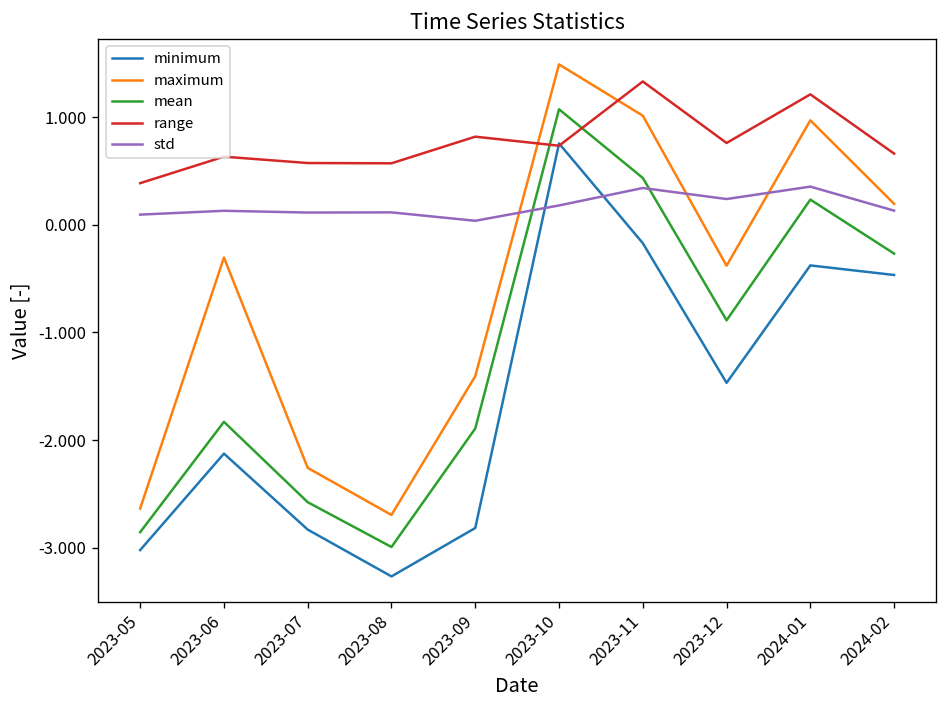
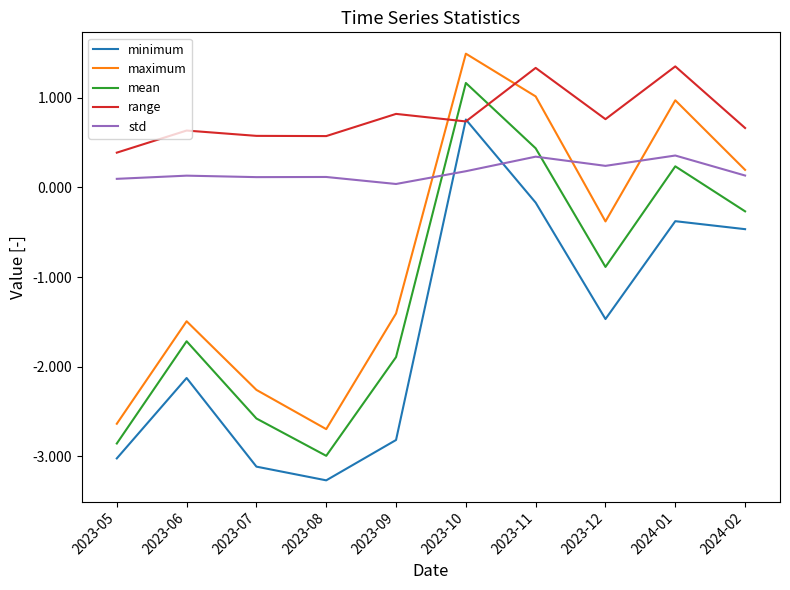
maximum, 2023-06: -0.3 -> -1.5
mean, 2023-06: -1.8 -> -1.7
minimum, 2023-07: -2.8 -> -3.1
mean, 2023-10: 1.1 -> 1.2
range, 2024-01: 1.2 -> 1.3
